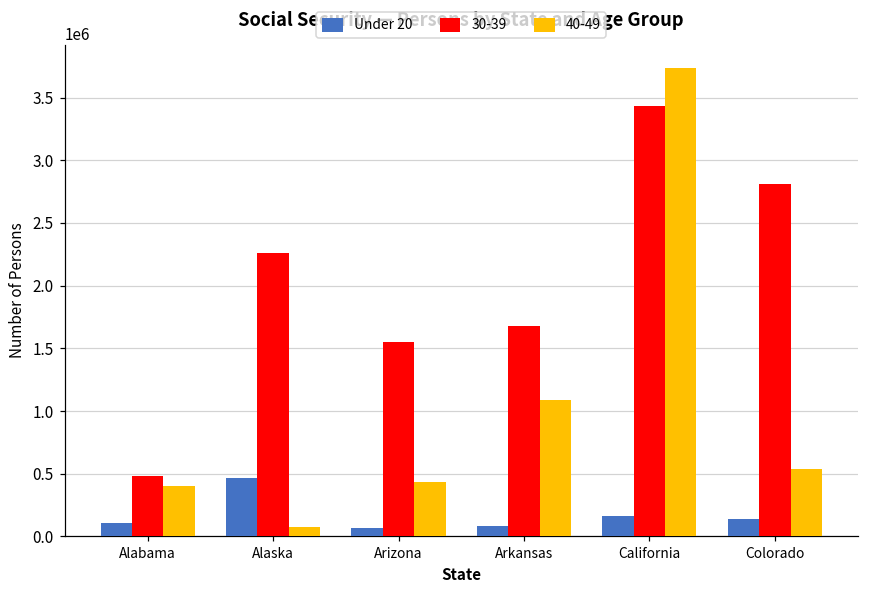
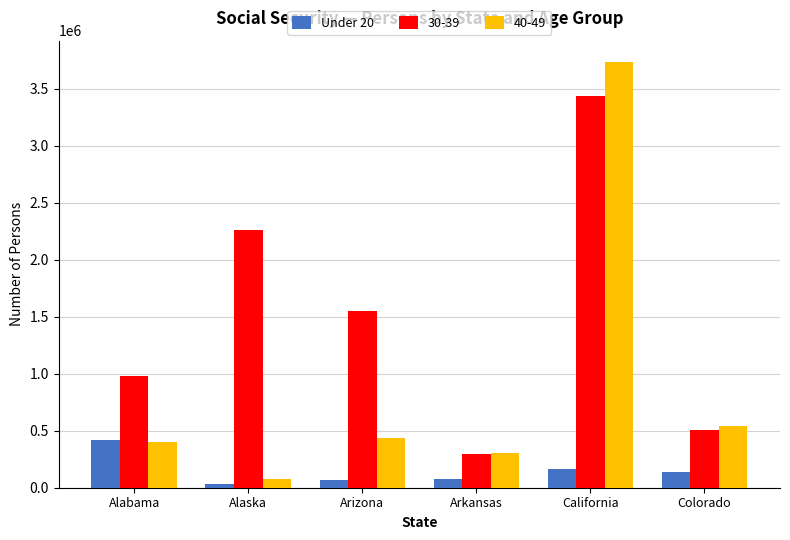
Under 20, Alabama: 110000 -> 420000
30-39, Alabama: 480000 -> 980000
Under 20, Alaska: 460000 -> 30000
30-39, Arkansas: 1680000 -> 300000
40-49, Arkansas: 1090000 -> 310000
30-39, Colorado: 2810000 -> 510000
